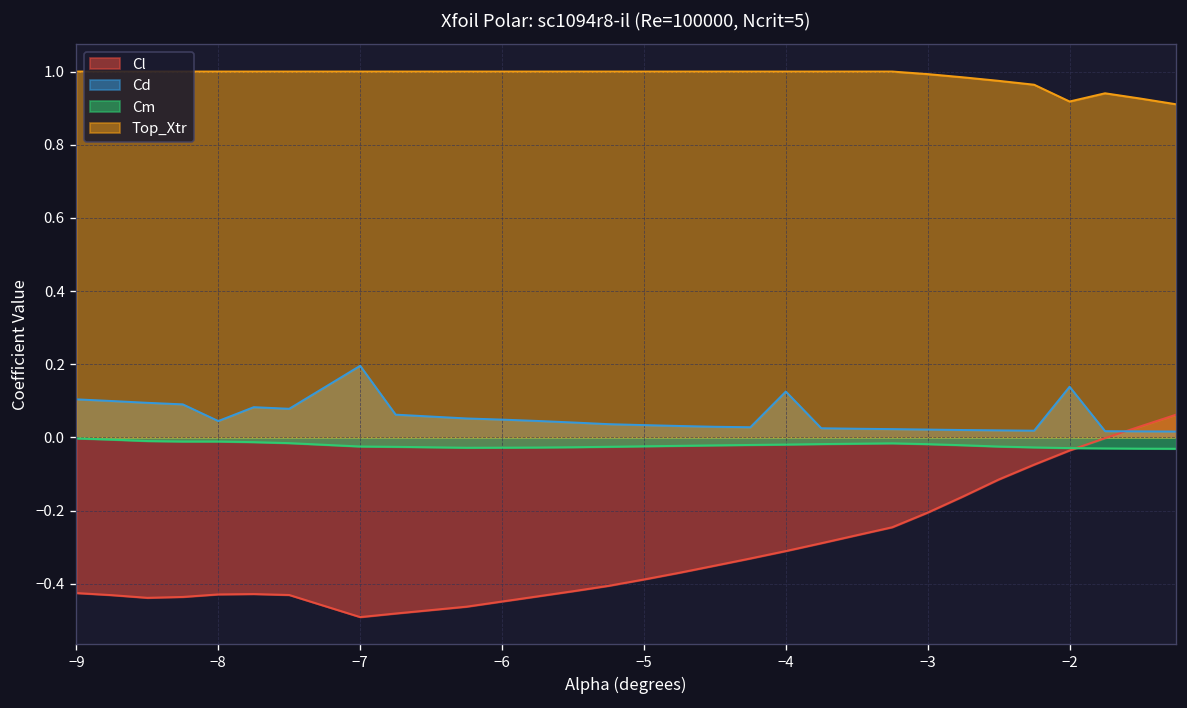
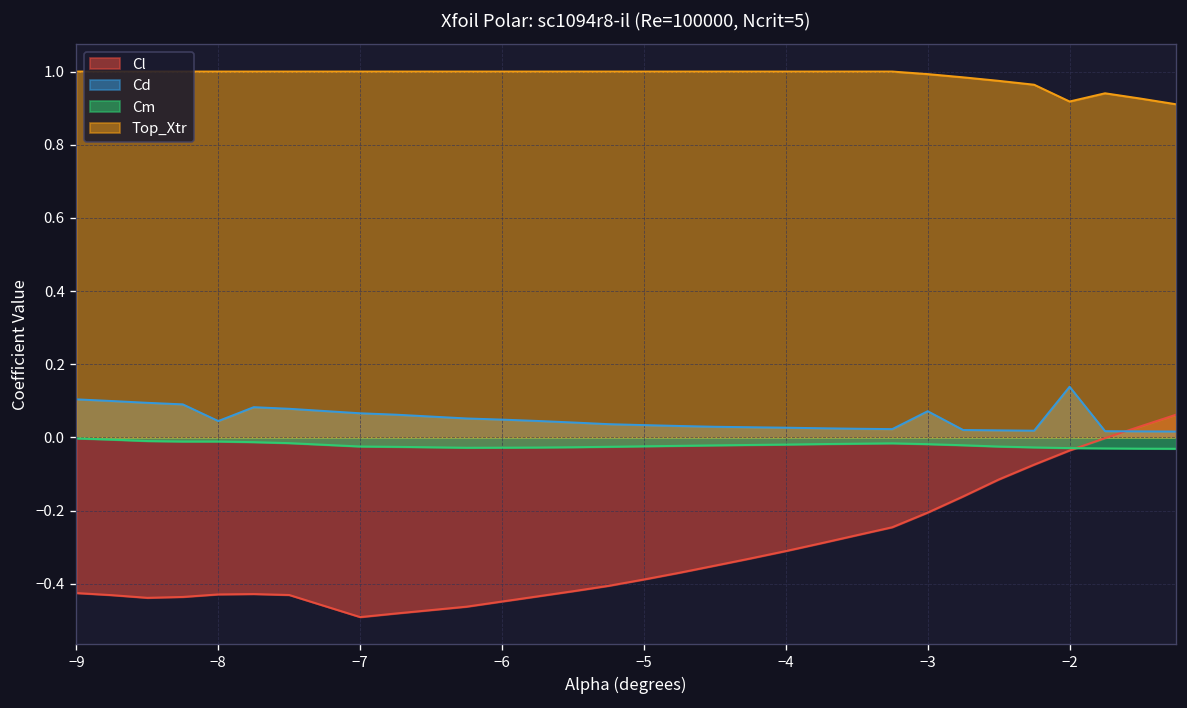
Cd, −7: 0.20 -> 0.07
Cd, −4: 0.13 -> 0.03
Cd, −3: 0.02 -> 0.07
